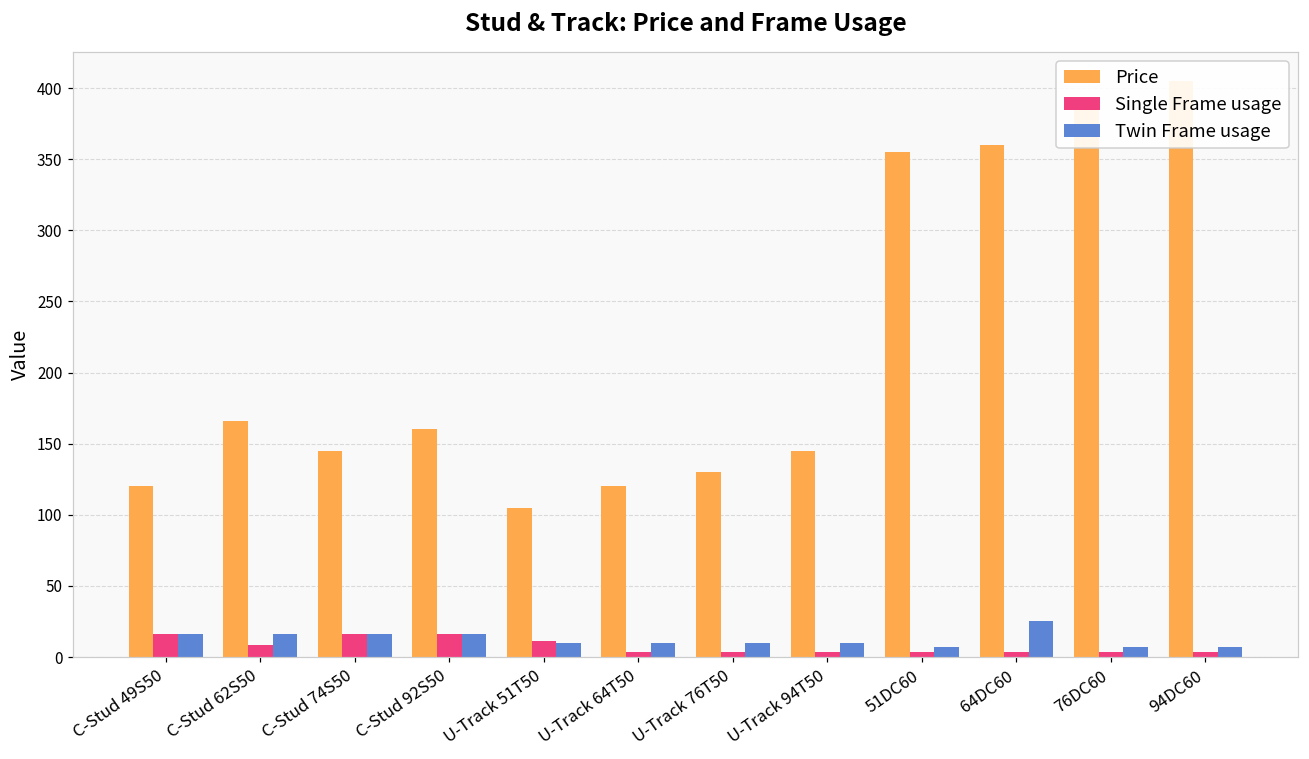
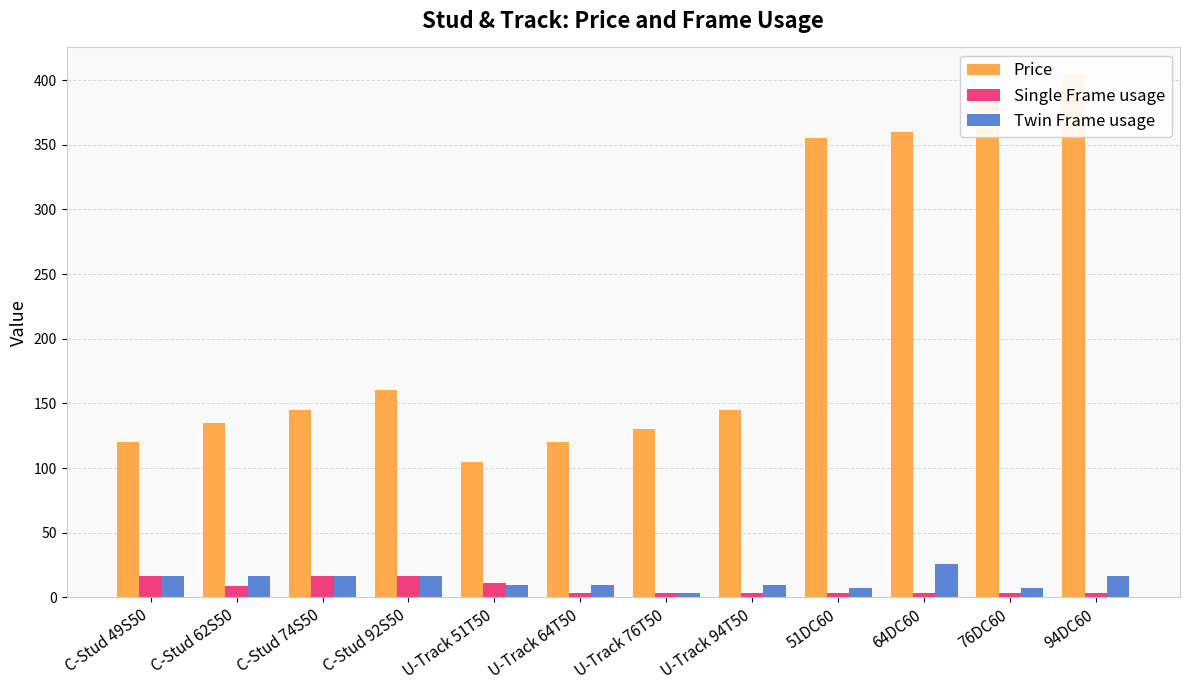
Price, C-Stud 62S50: 166 -> 135
Twin Frame usage, U-Track 76T50: 10 -> 3
Twin Frame usage, 94DC60: 7 -> 17
